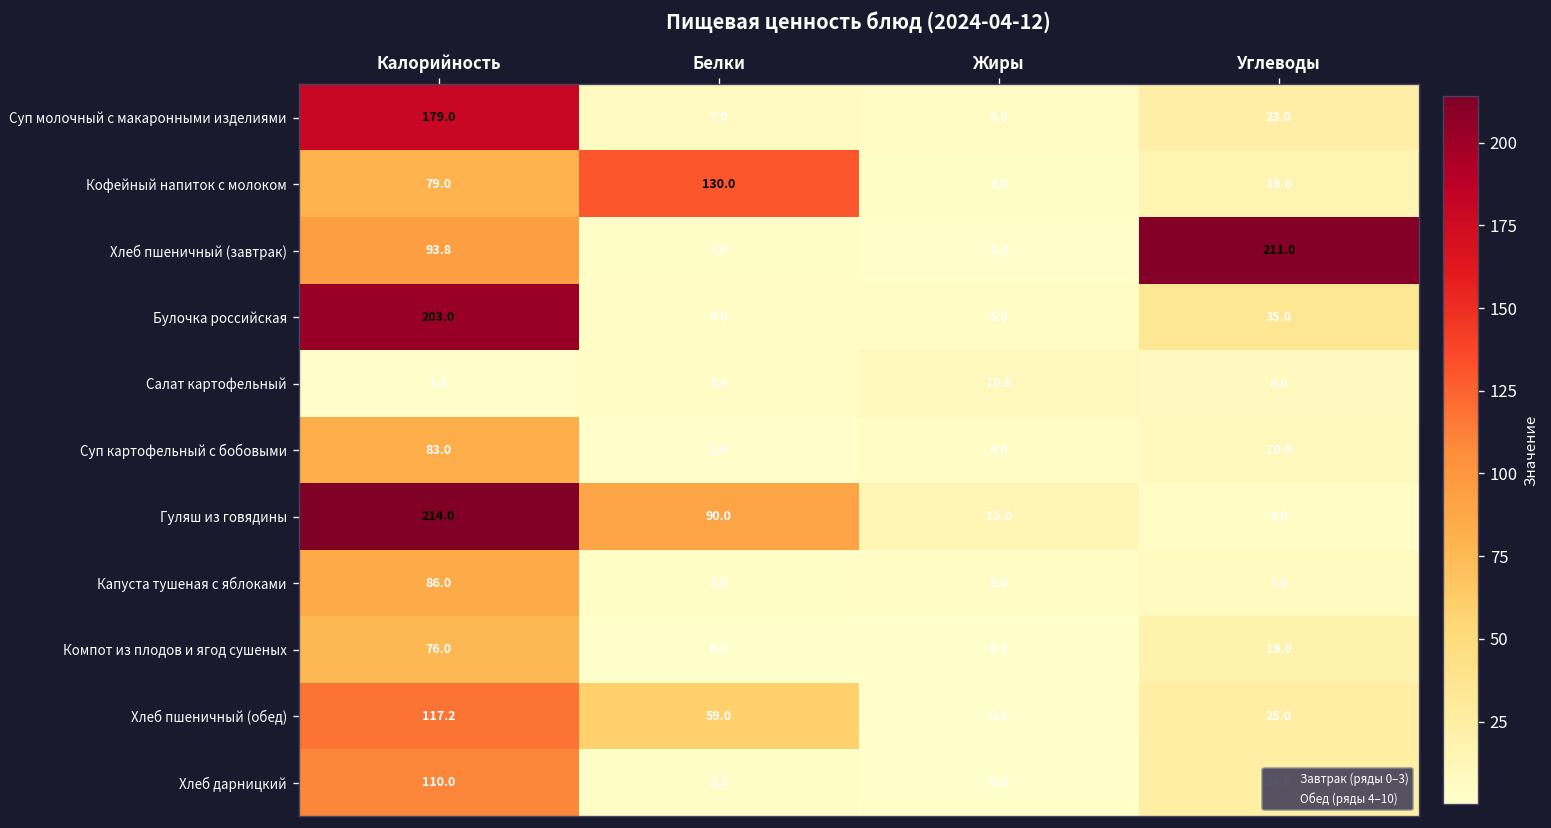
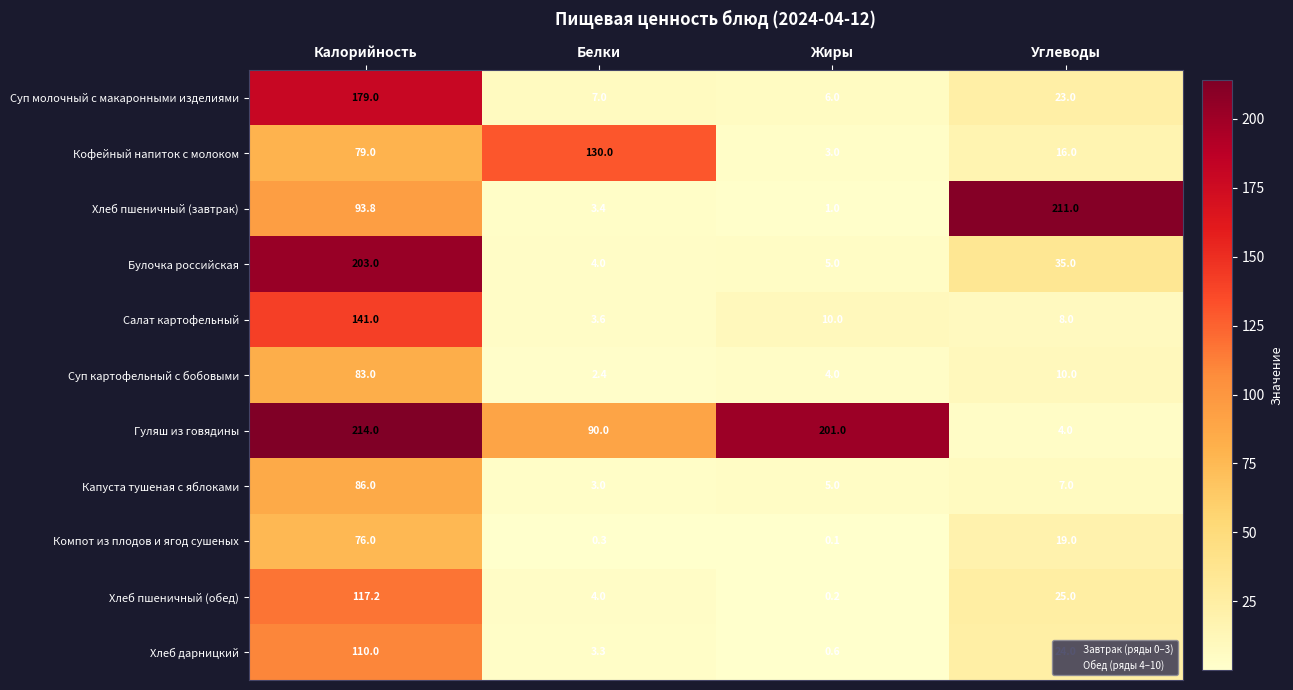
Салат картофельный, Калорийность: 1.0 -> 141.0
Гуляш из говядины, Жиры: 15.0 -> 201.0
Хлеб пшеничный (обед), Белки: 59.0 -> 4.0
